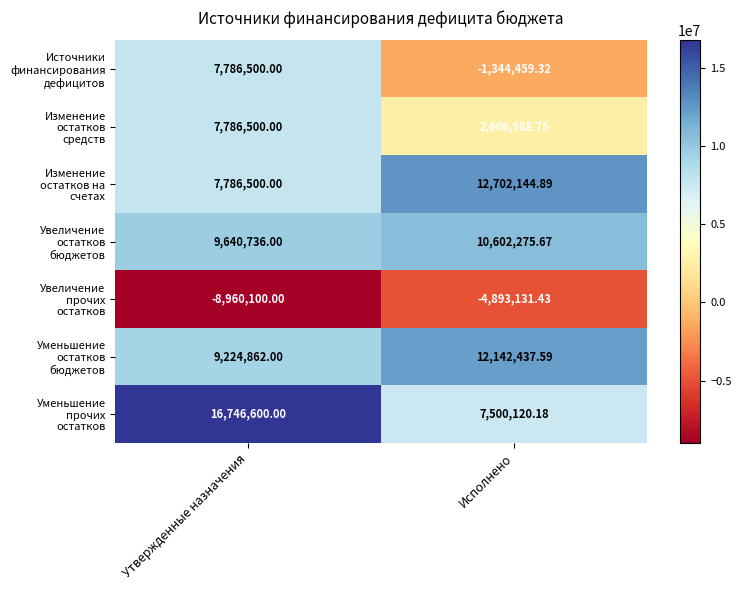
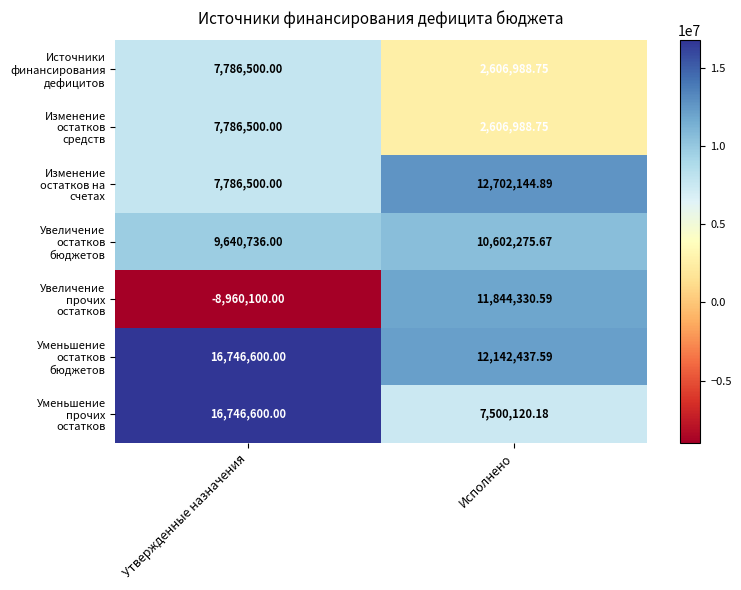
Источники финансирования дефицитов, Исполнено: -1,344,459.32 -> 2,606,988.75
Увеличение прочих остатков, Исполнено: -4,893,131.43 -> 11,844,330.59
Уменьшение остатков бюджетов, Утвержденные назначения: 9,224,862.00 -> 16,746,600.00
